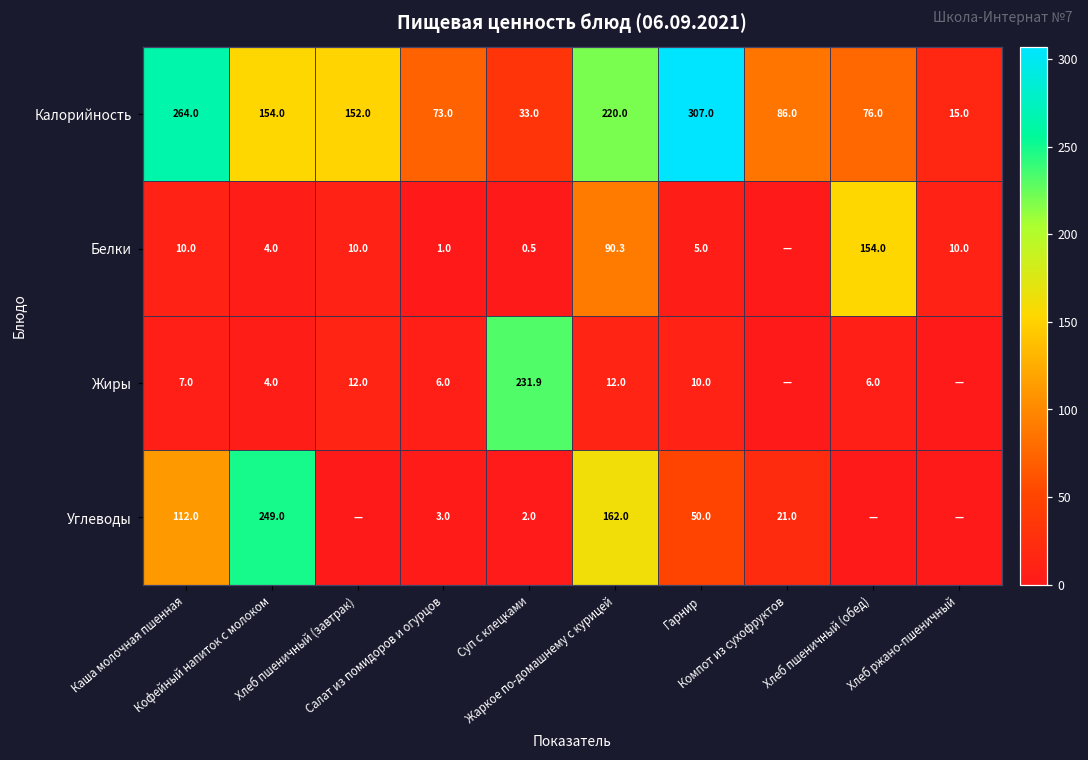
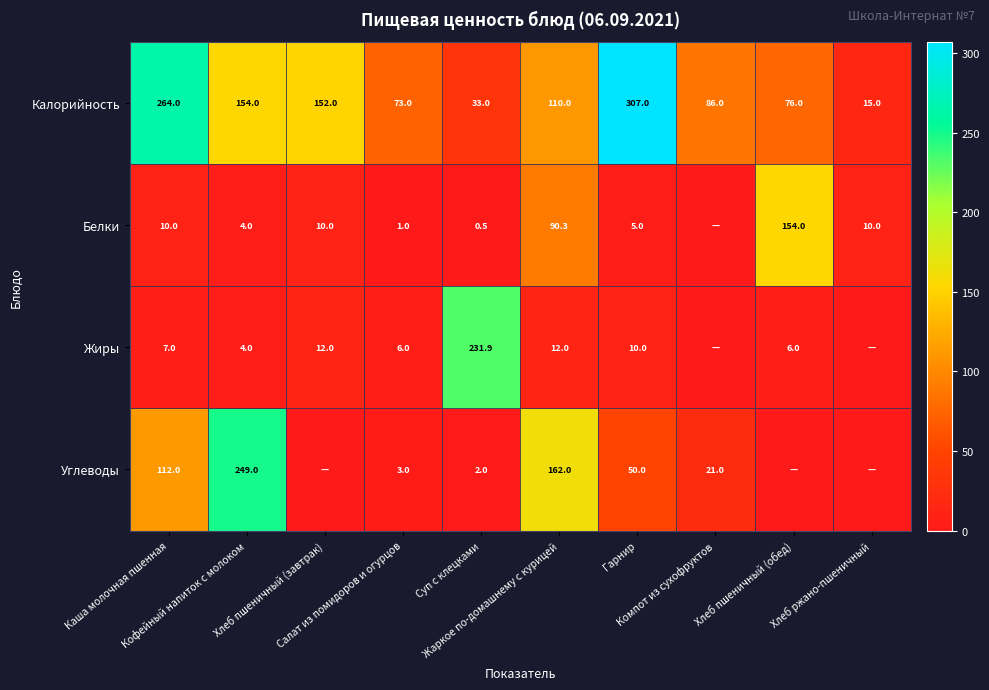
Калорийность, Жаркое по-домашнему с курицей: 220.0 -> 110.0
